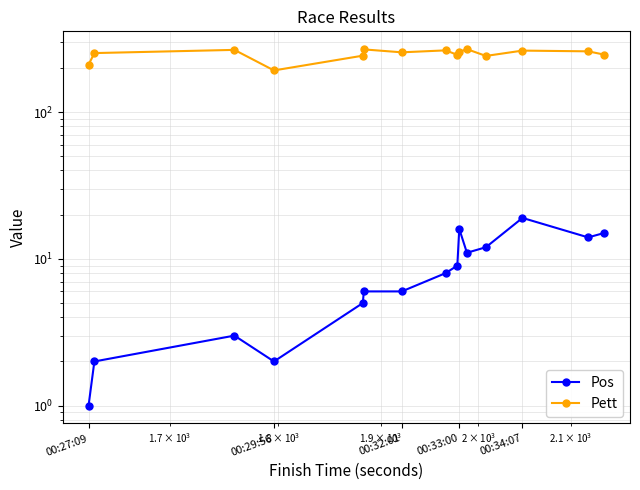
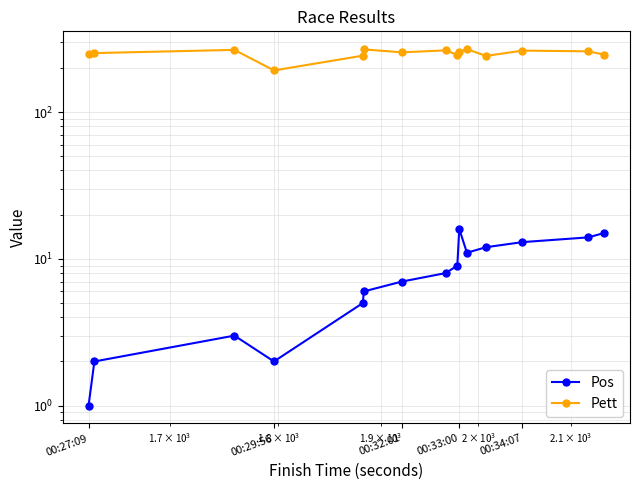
Pett, 00:27:09: 210 -> 250
Pos, 00:32:01: 6 -> 7
Pos, 00:34:07: 19 -> 13
